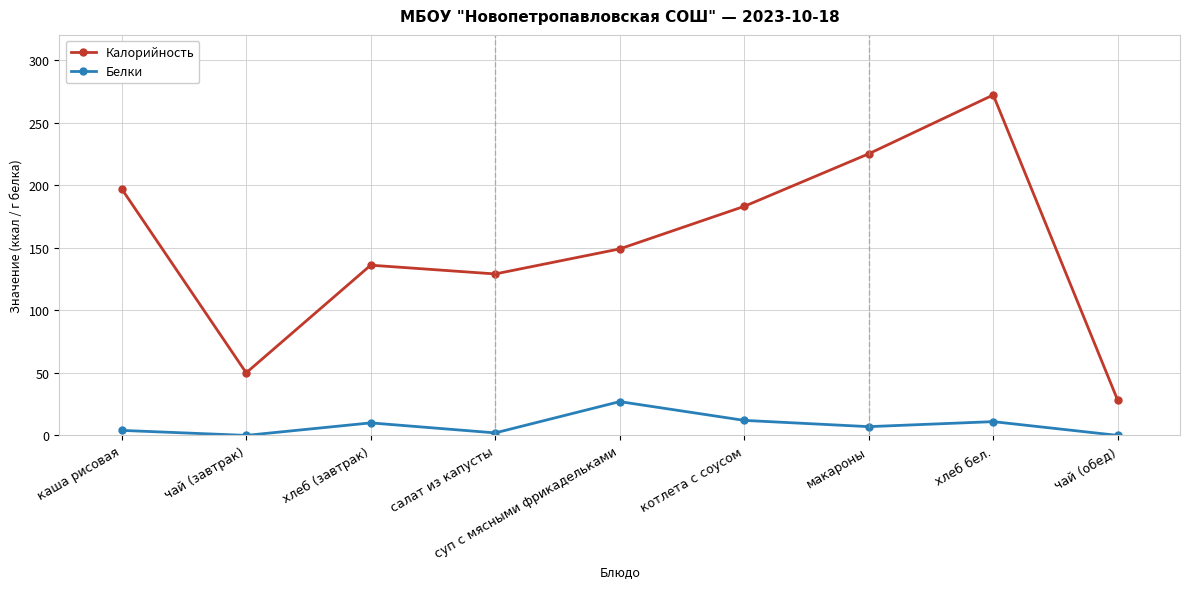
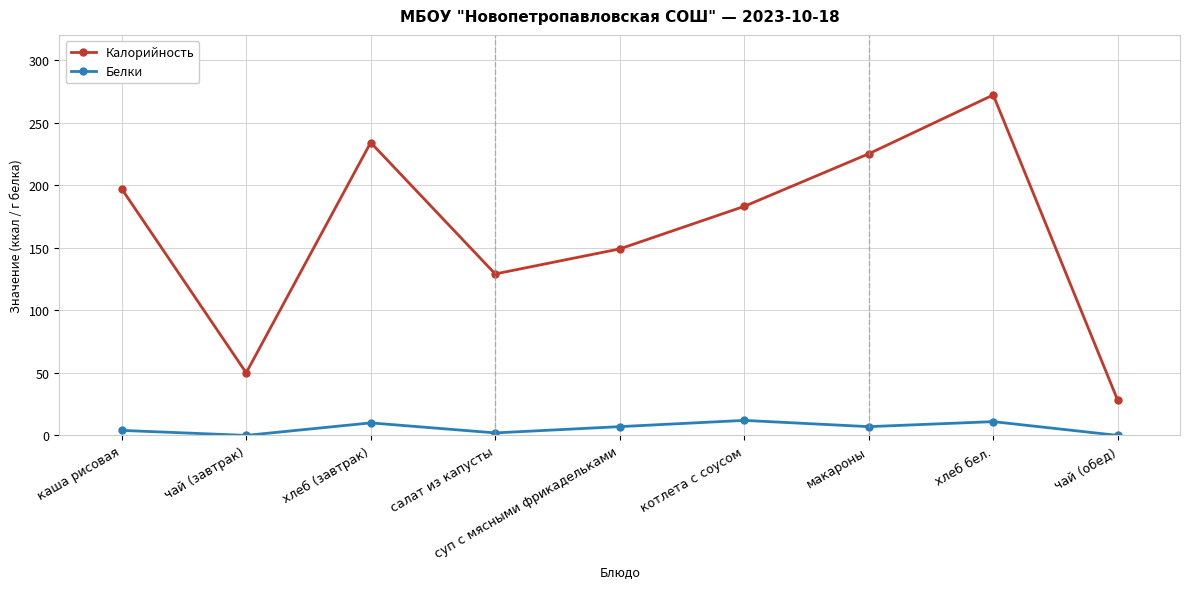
Калорийность, хлеб (завтрак): 136 -> 234
Белки, суп с мясными фрикадельками: 27 -> 7
